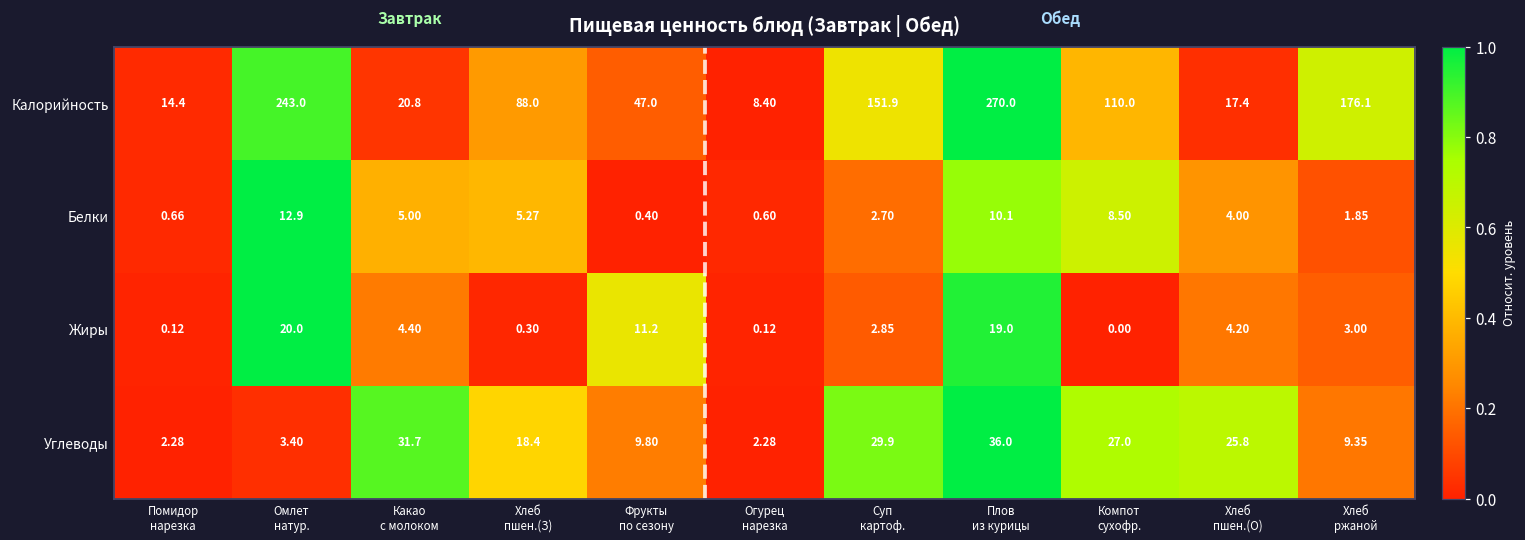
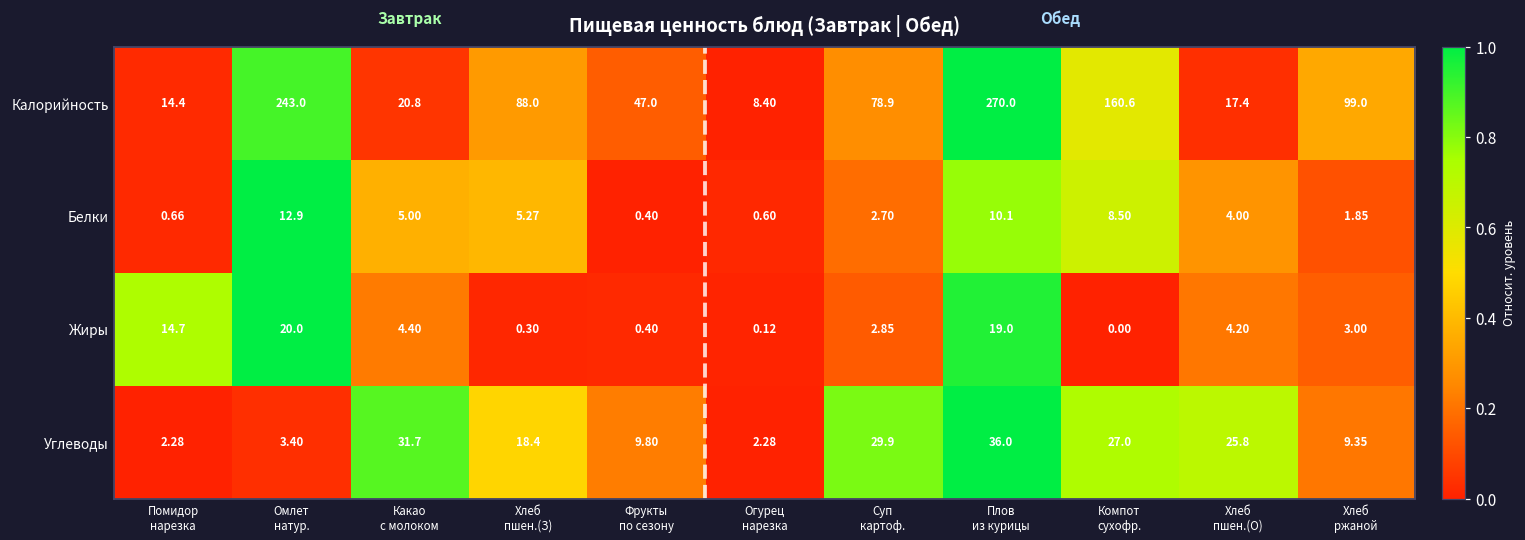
Калорийность, Суп картоф.: 151.9 -> 78.9
Калорийность, Компот сухофр.: 110.0 -> 160.6
Калорийность, Хлеб ржаной: 176.1 -> 99.0
Жиры, Помидор нарезка: 0.12 -> 14.7
Жиры, Фрукты по сезону: 11.2 -> 0.40
